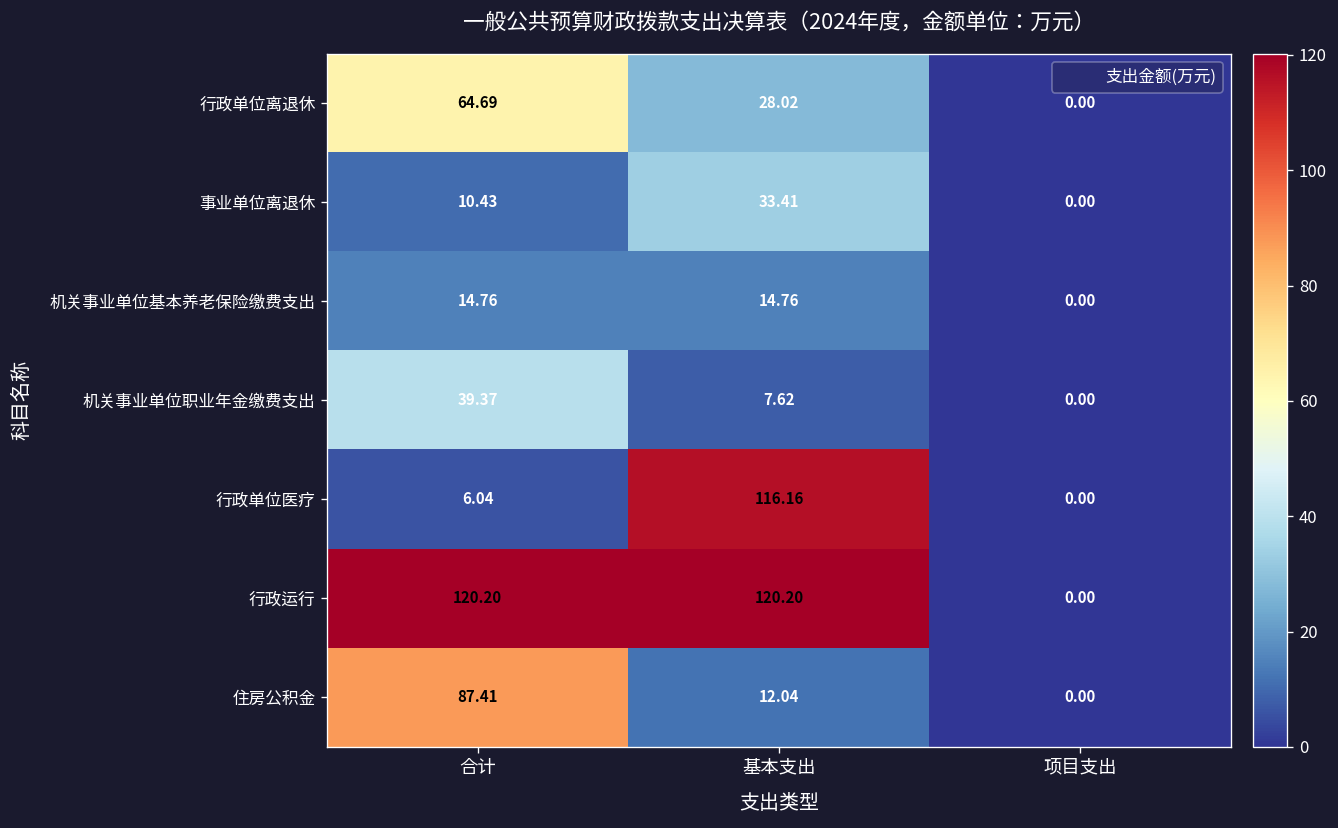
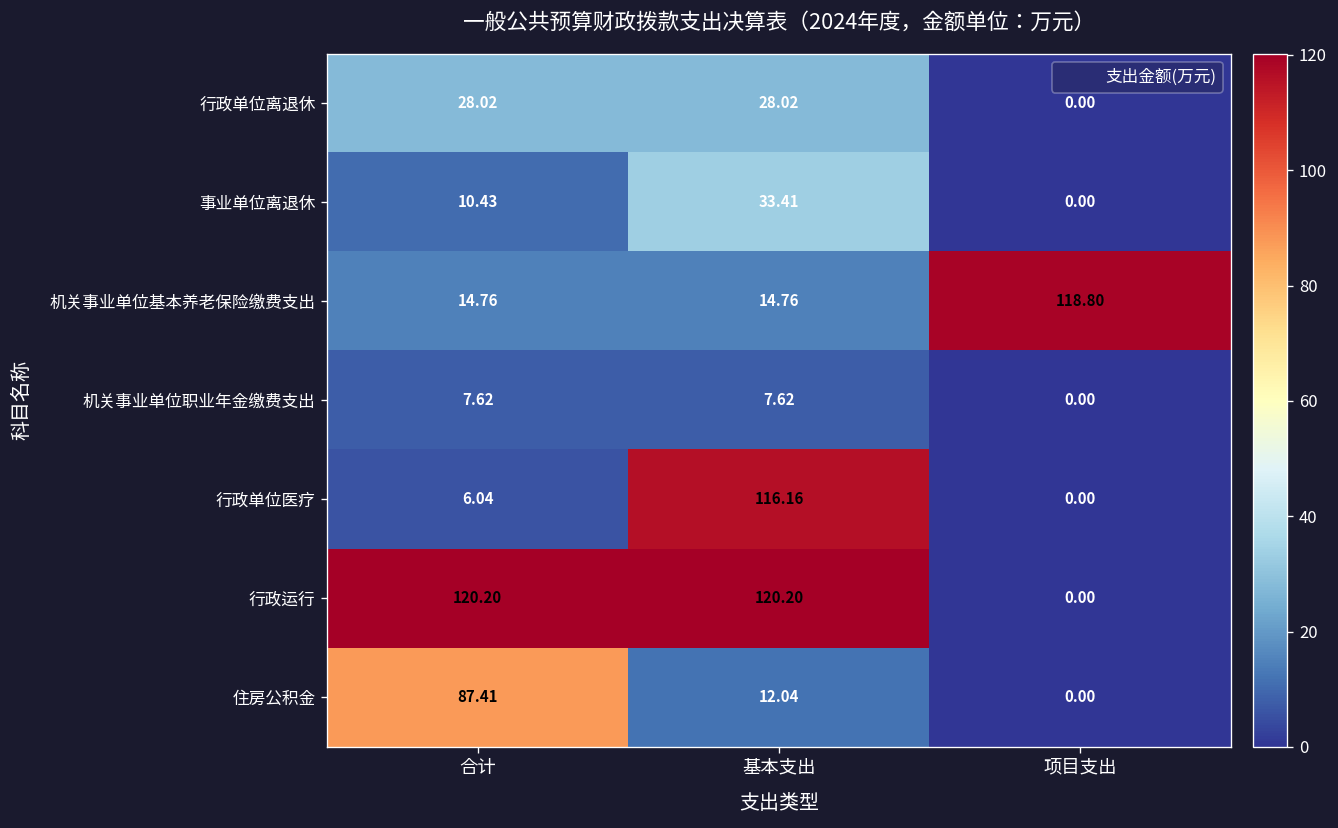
行政单位离退休, 合计: 64.69 -> 28.02
机关事业单位基本养老保险缴费支出, 项目支出: 0.00 -> 118.80
机关事业单位职业年金缴费支出, 合计: 39.37 -> 7.62
